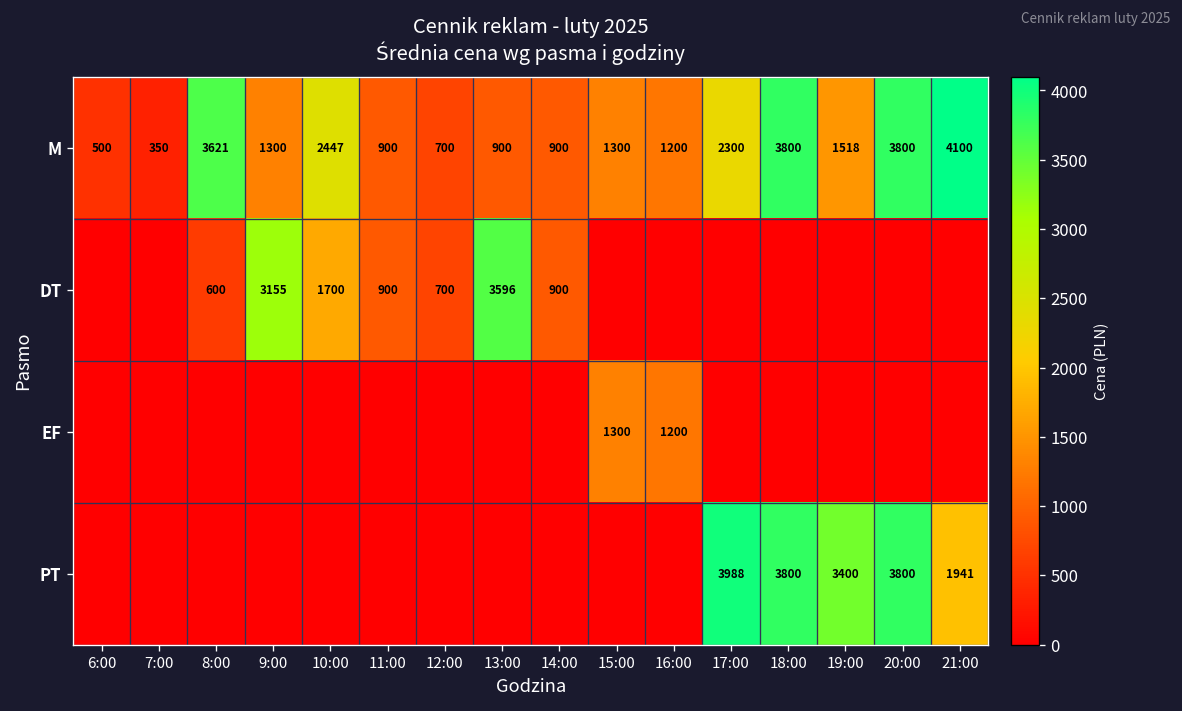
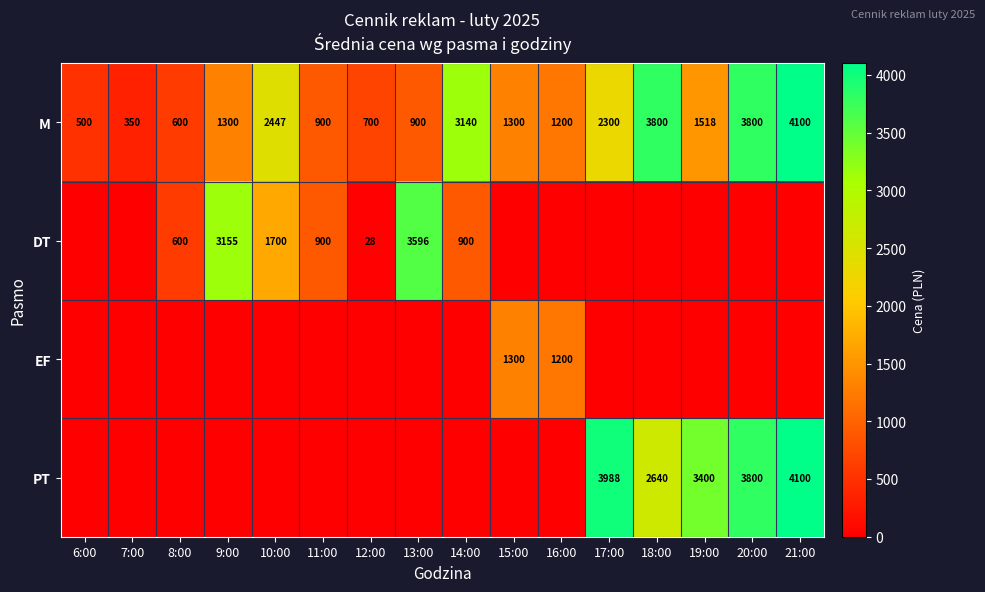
M, 8:00: 3621 -> 600
M, 14:00: 900 -> 3140
DT, 12:00: 700 -> 28
PT, 18:00: 3800 -> 2640
PT, 21:00: 1941 -> 4100
